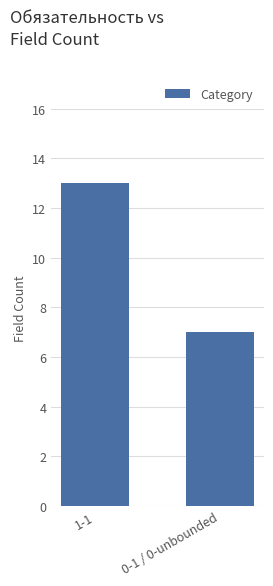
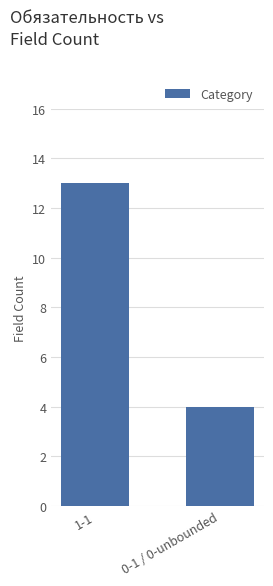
0-1 / 0-unbounded: 7 -> 4
